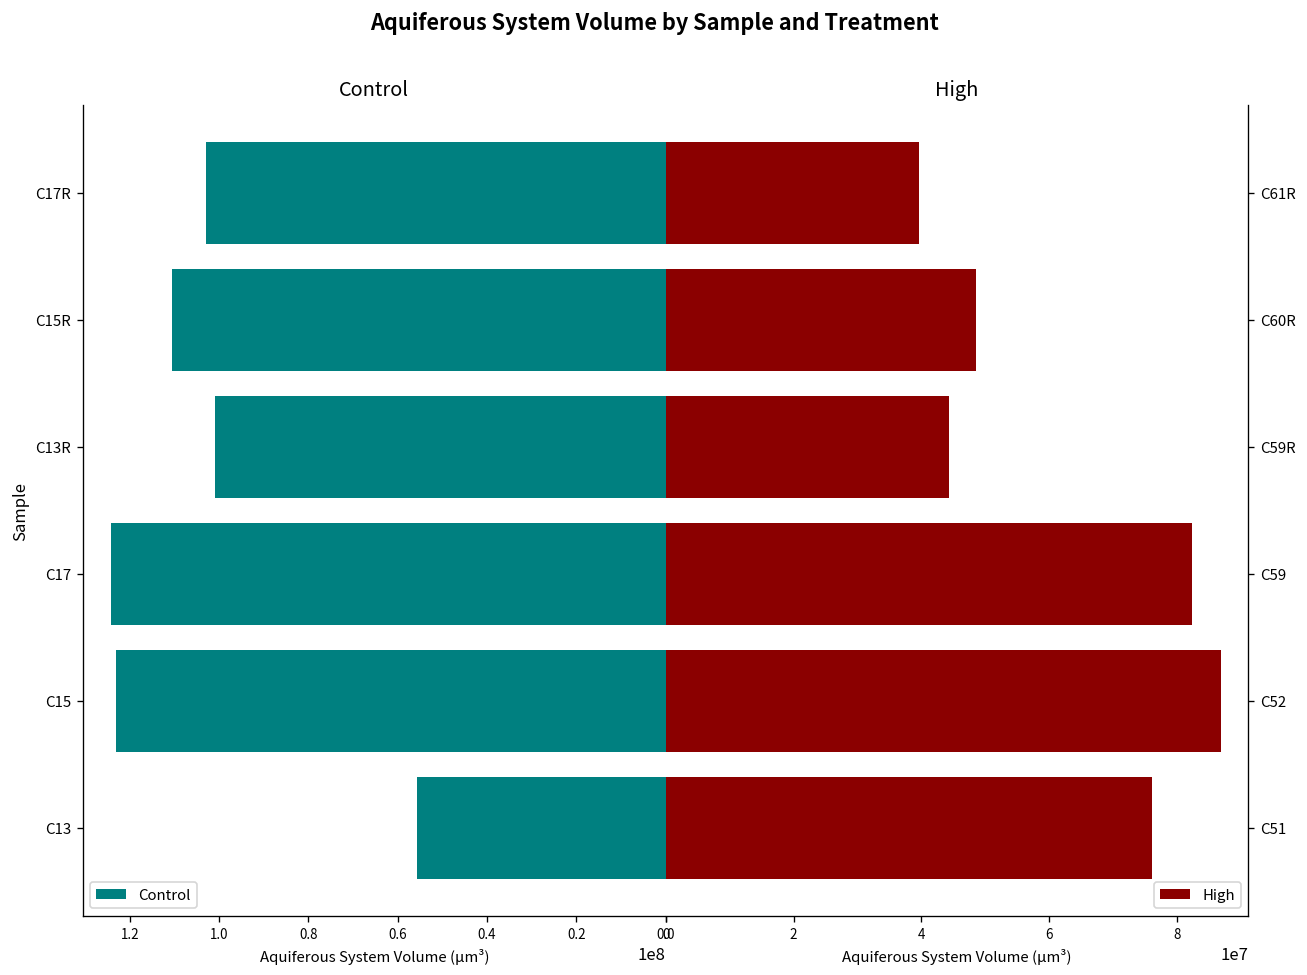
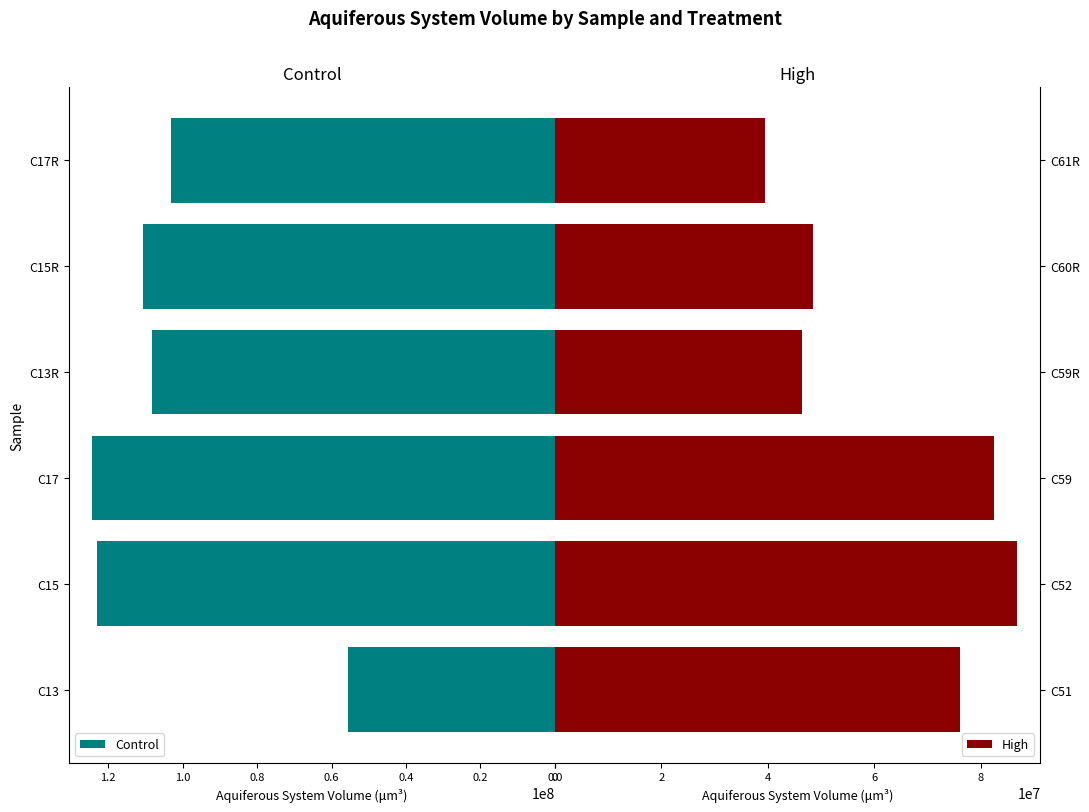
Control, C13R: 101000000 -> 108000000
High, C59R: 44000000 -> 46000000
